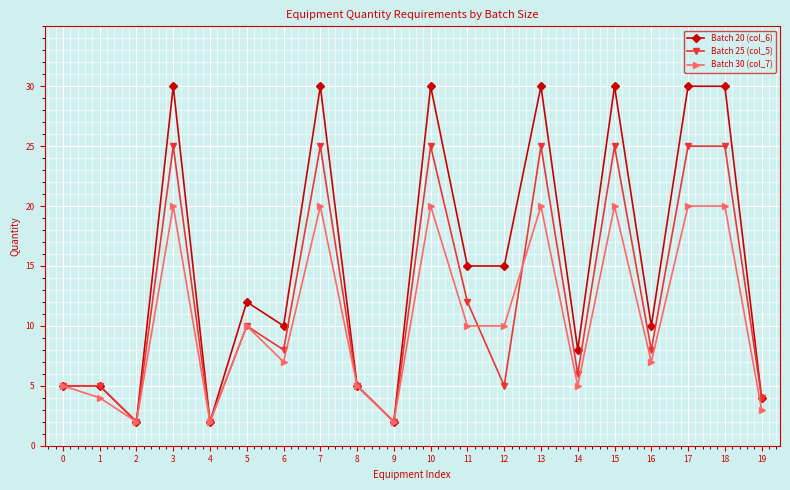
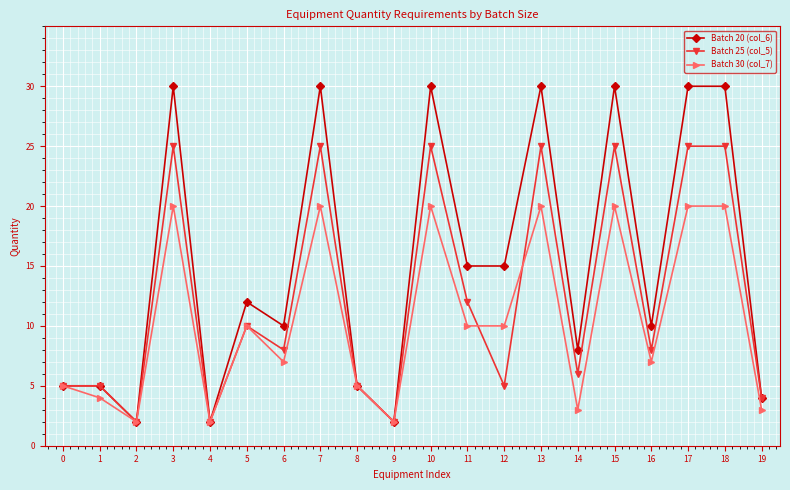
Batch 30 (col_7), 14: 5 -> 3
